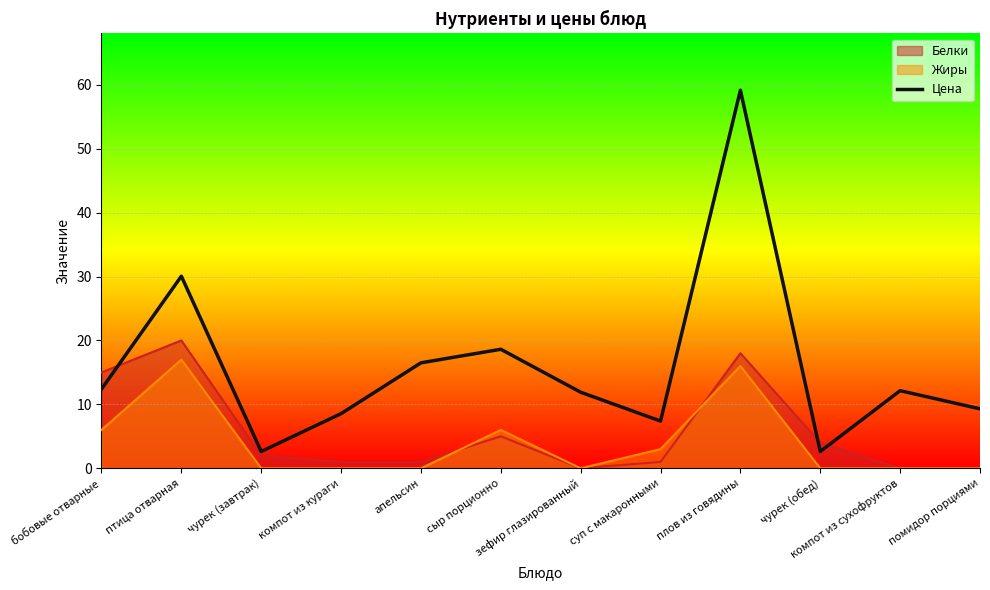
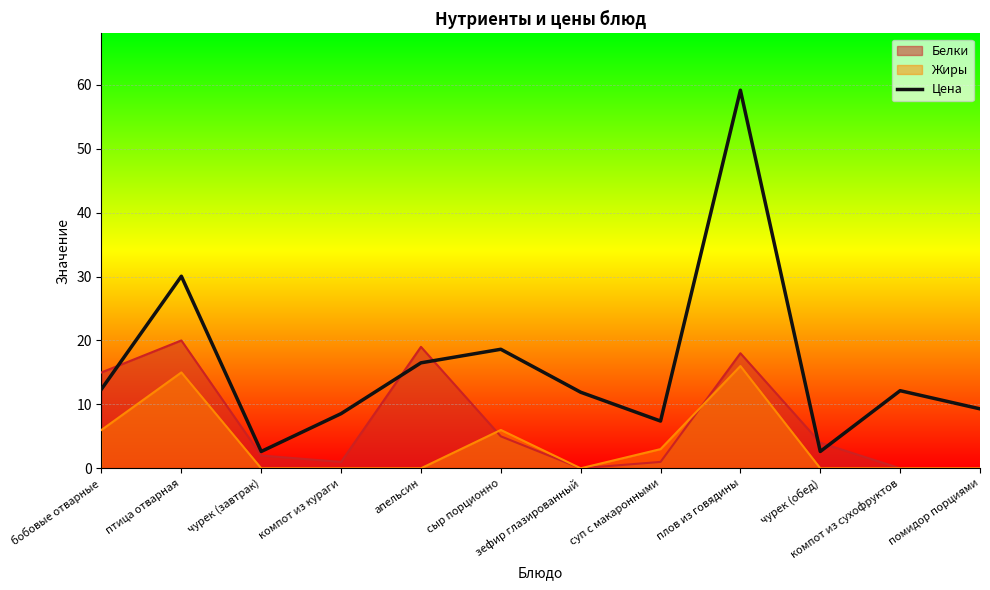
Жиры, птица отварная: 17 -> 15
Белки, апельсин: 1 -> 19
